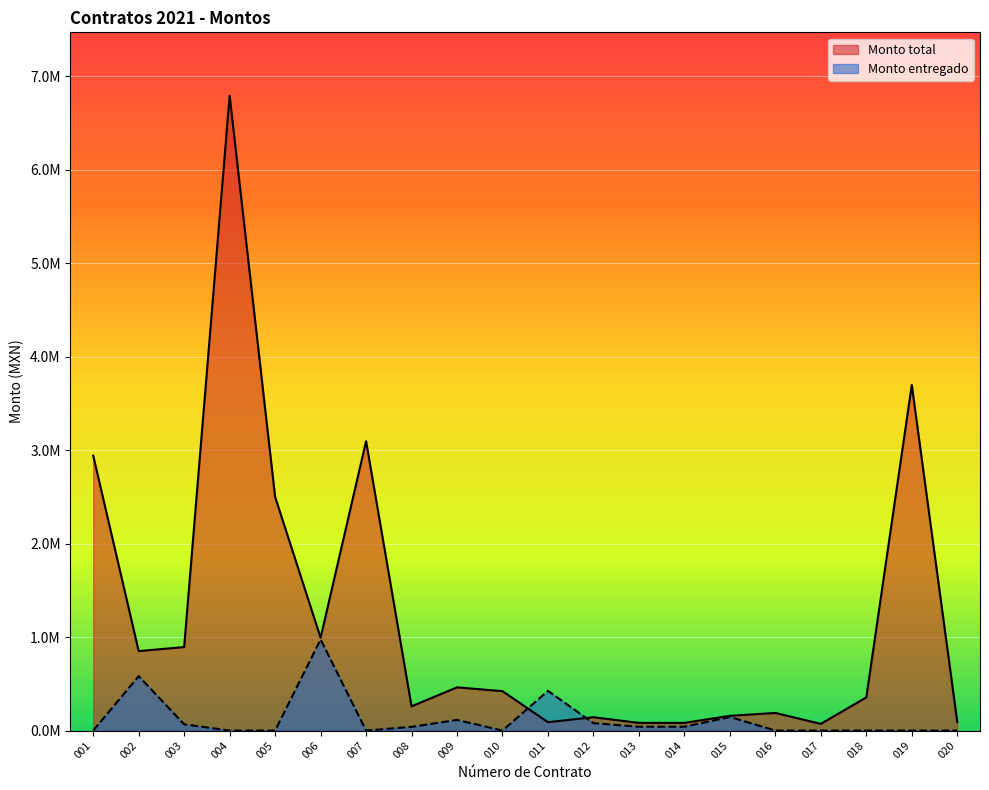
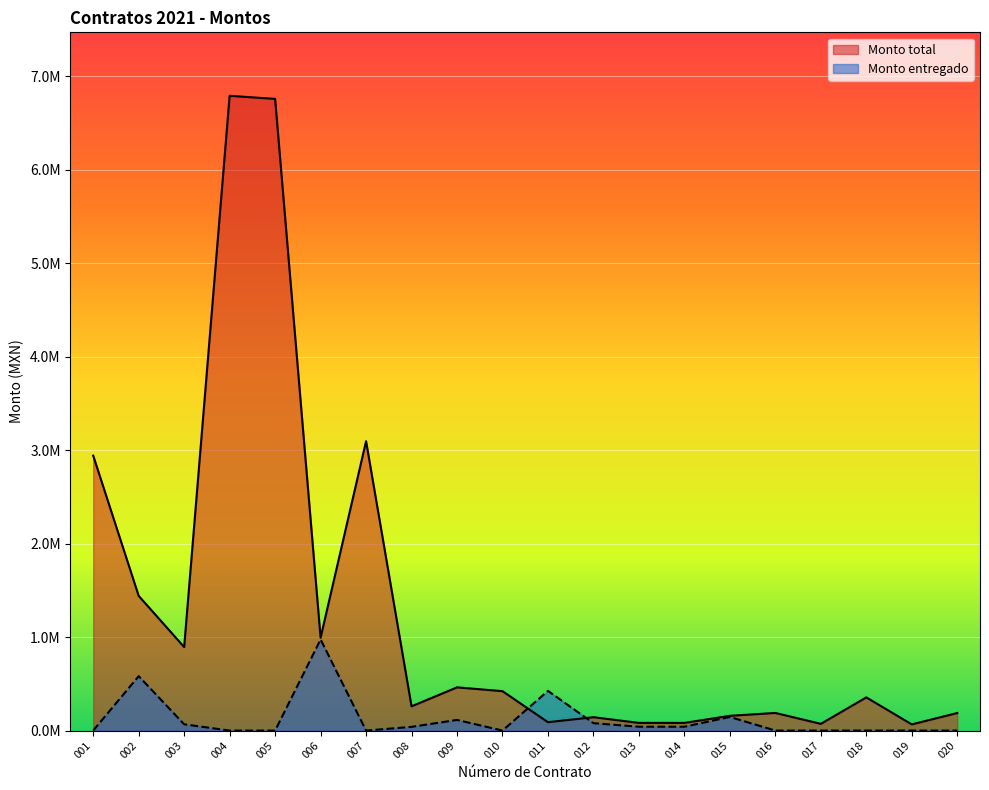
Monto total, 002: 800000 -> 1400000
Monto total, 005: 2500000 -> 6800000
Monto total, 019: 3700000 -> 100000
Monto total, 020: 100000 -> 200000
